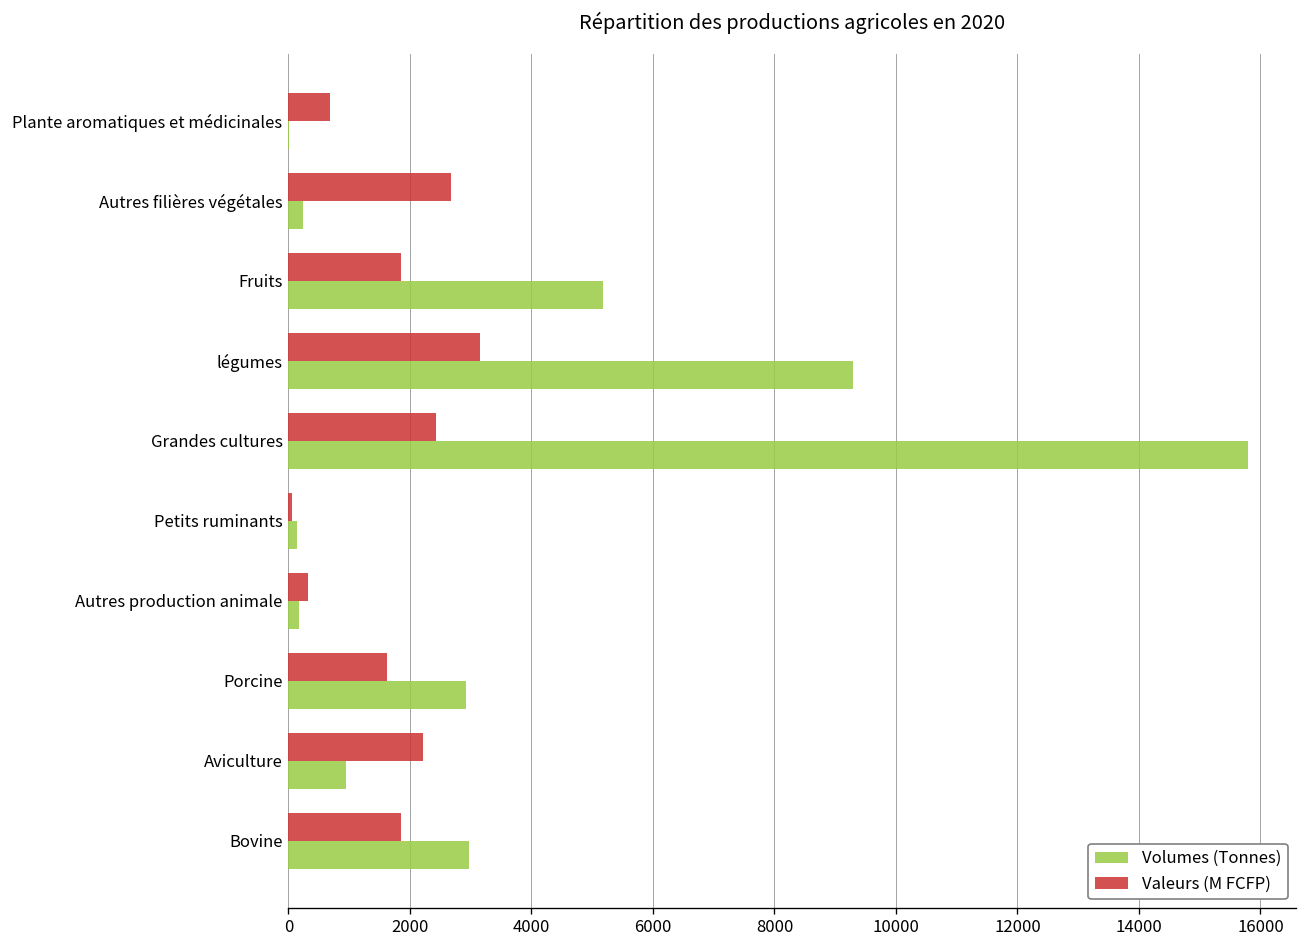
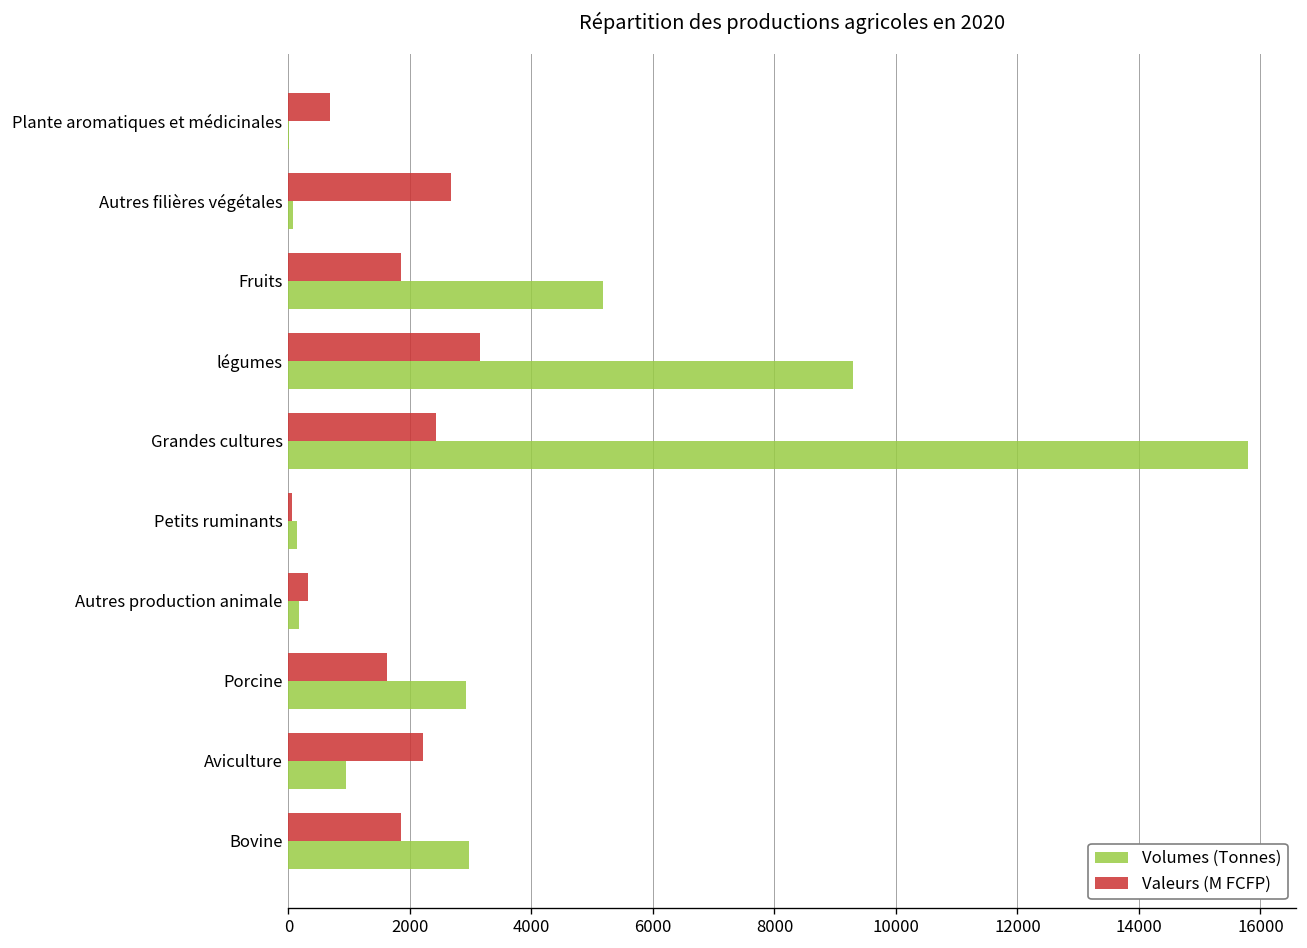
Volumes (Tonnes), Autres filières végétales: 200 -> 100
